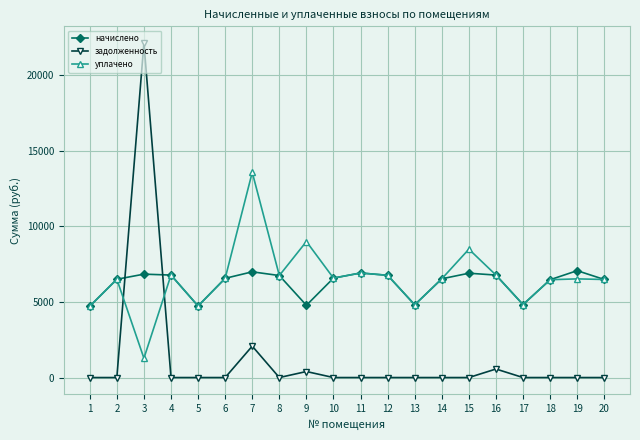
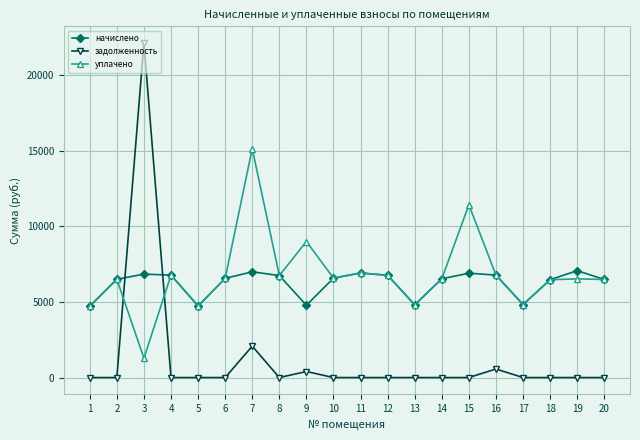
уплачено, 7: 13600 -> 15100
уплачено, 15: 8500 -> 11400
